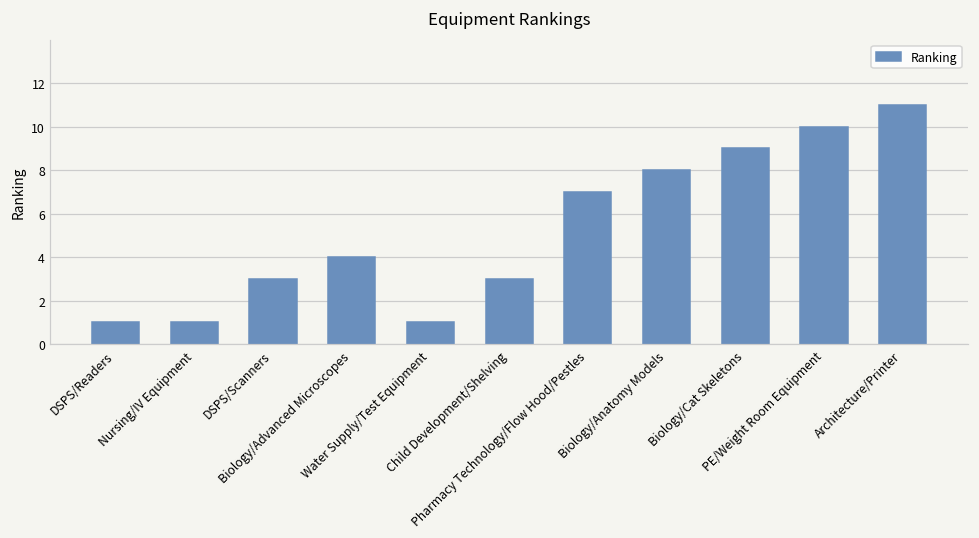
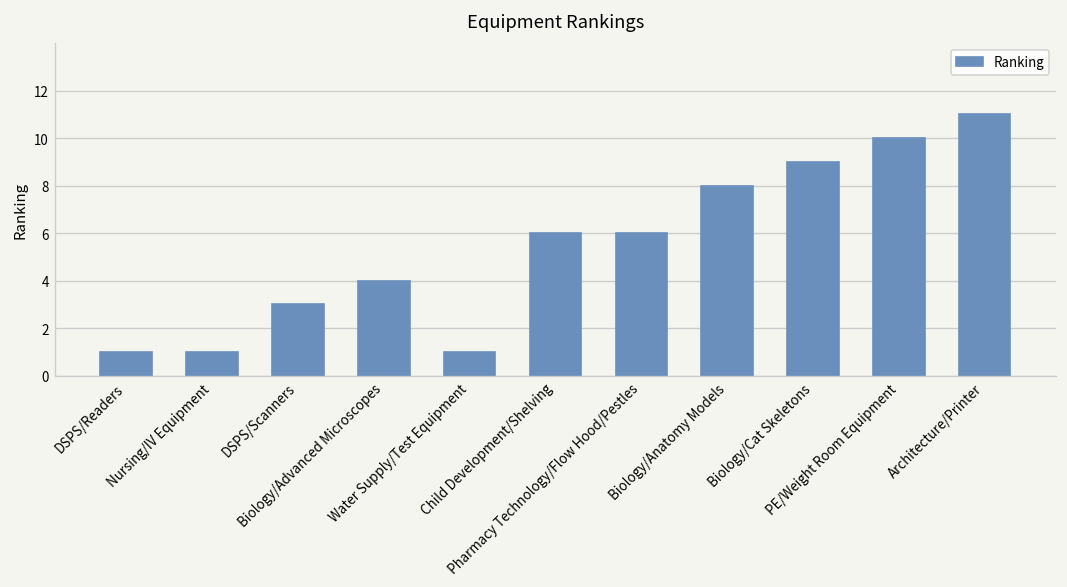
Child Development/Shelving: 3 -> 6
Pharmacy Technology/Flow Hood/Pestles: 7 -> 6
